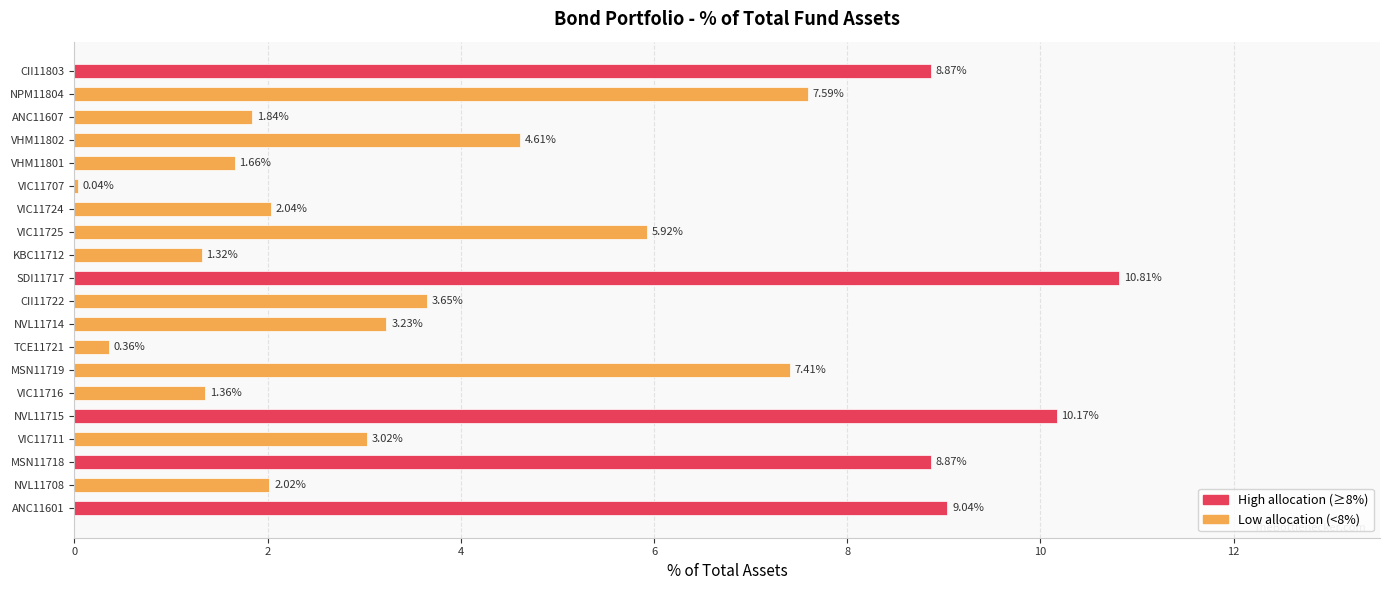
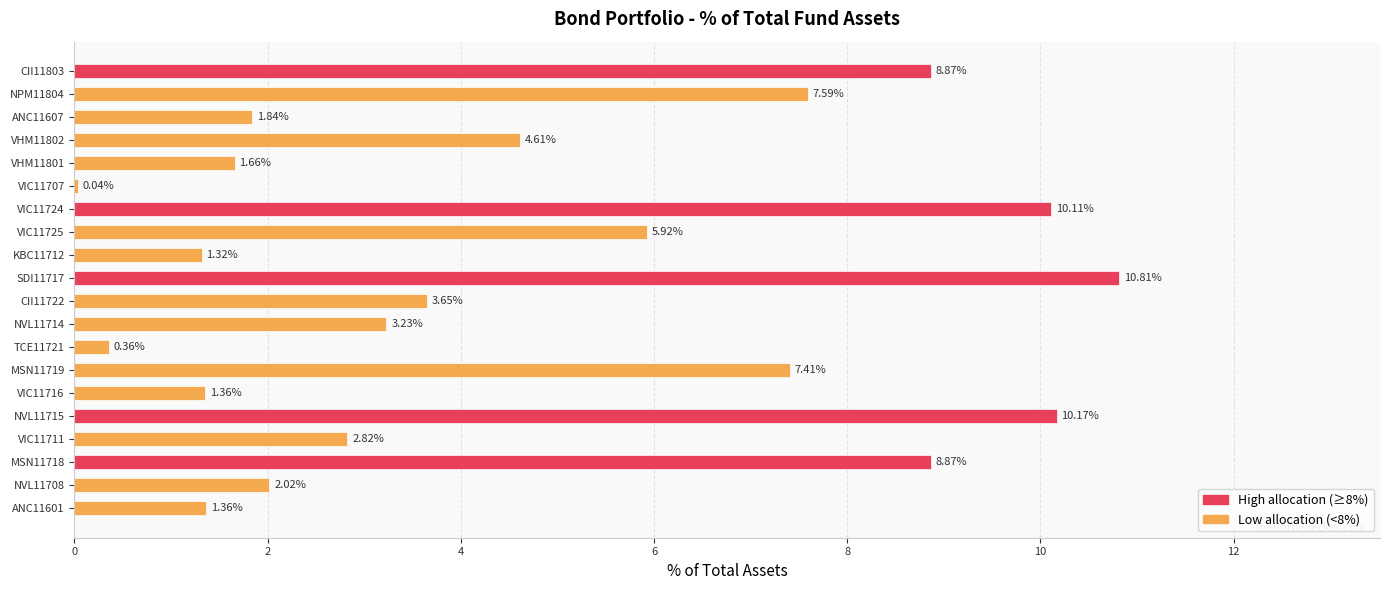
VIC11724: 2.04% -> 10.11%
VIC11711: 3.02% -> 2.82%
ANC11601: 9.04% -> 1.36%
